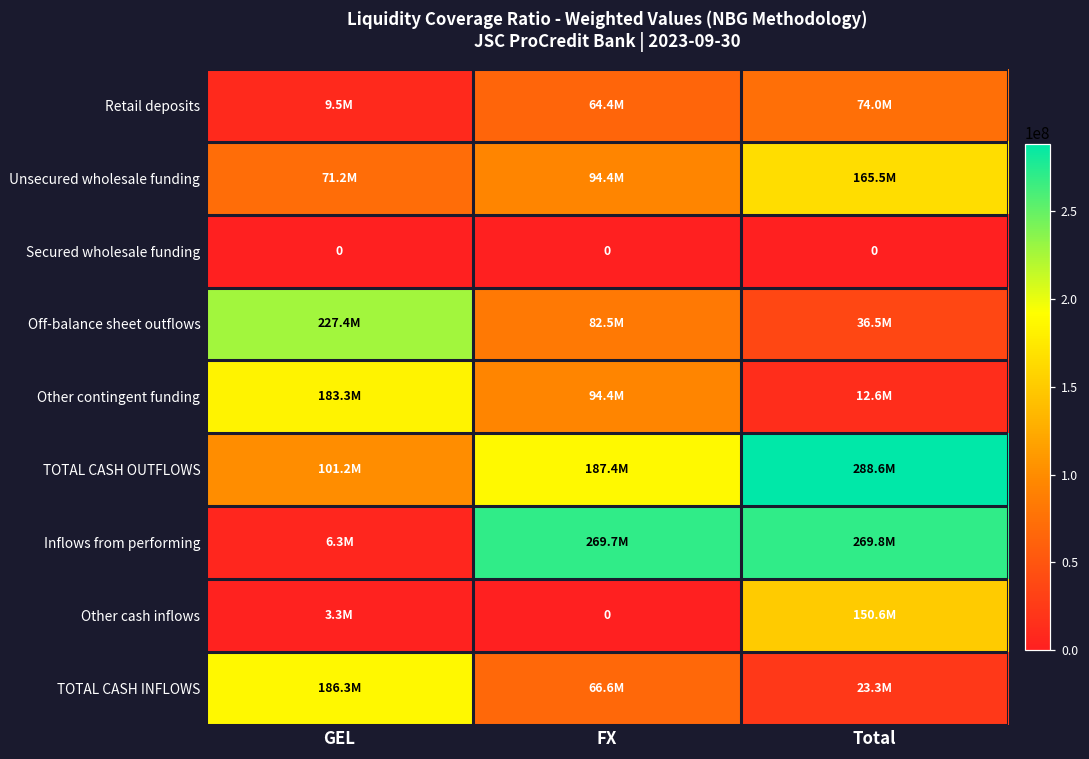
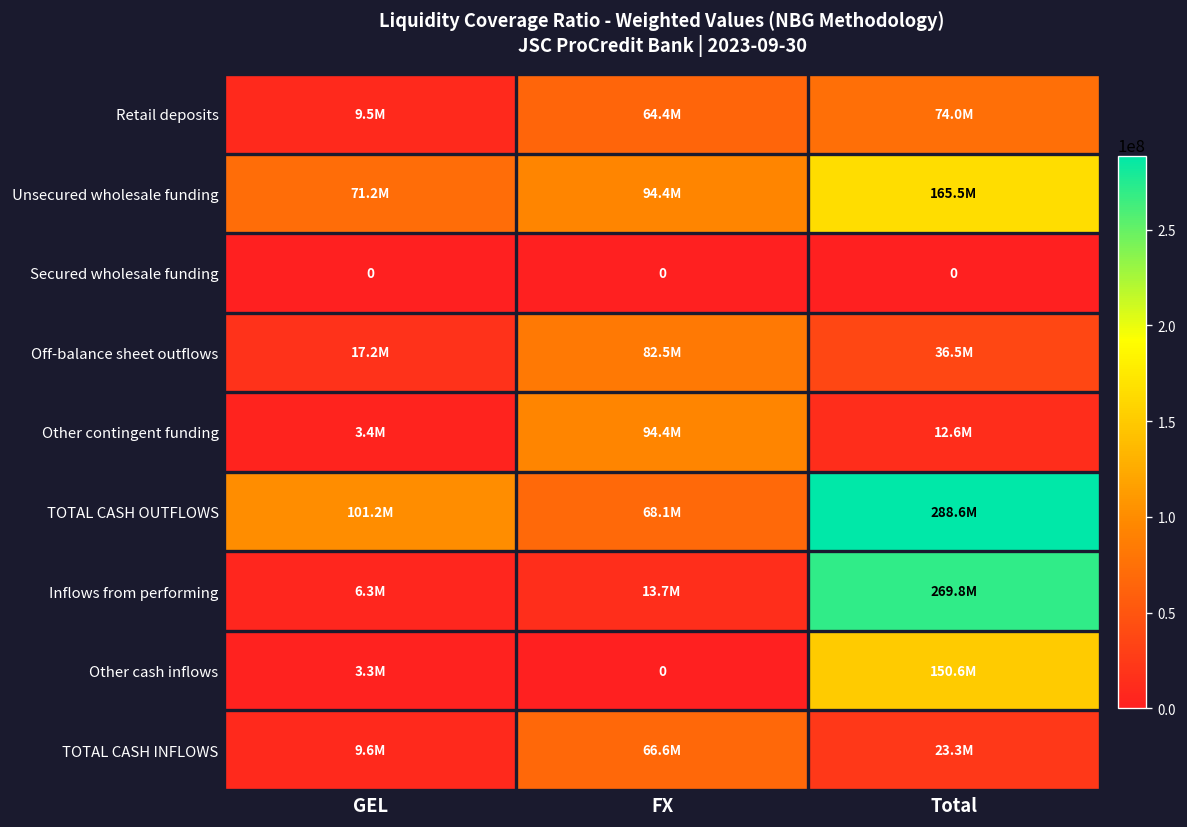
Off-balance sheet outflows, GEL: 227.4M -> 17.2M
Other contingent funding, GEL: 183.3M -> 3.4M
TOTAL CASH OUTFLOWS, FX: 187.4M -> 68.1M
Inflows from performing, FX: 269.7M -> 13.7M
TOTAL CASH INFLOWS, GEL: 186.3M -> 9.6M
